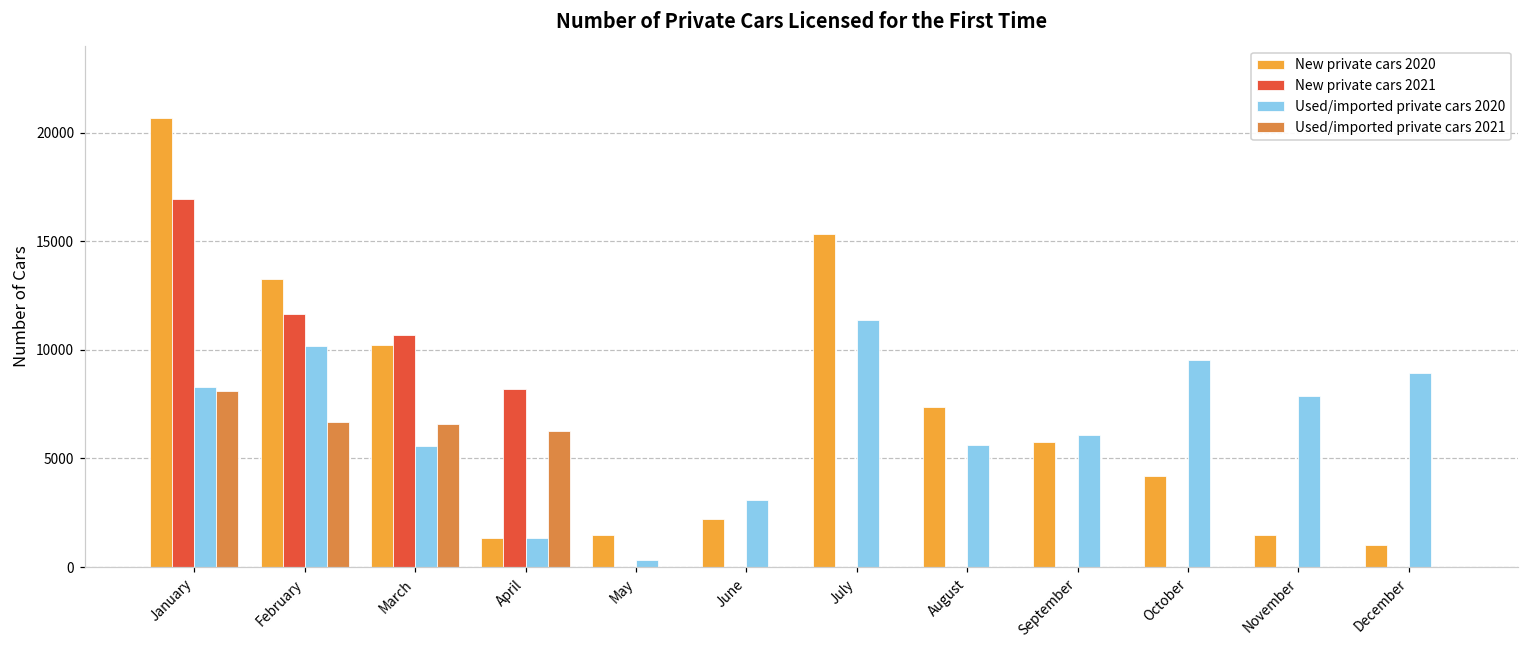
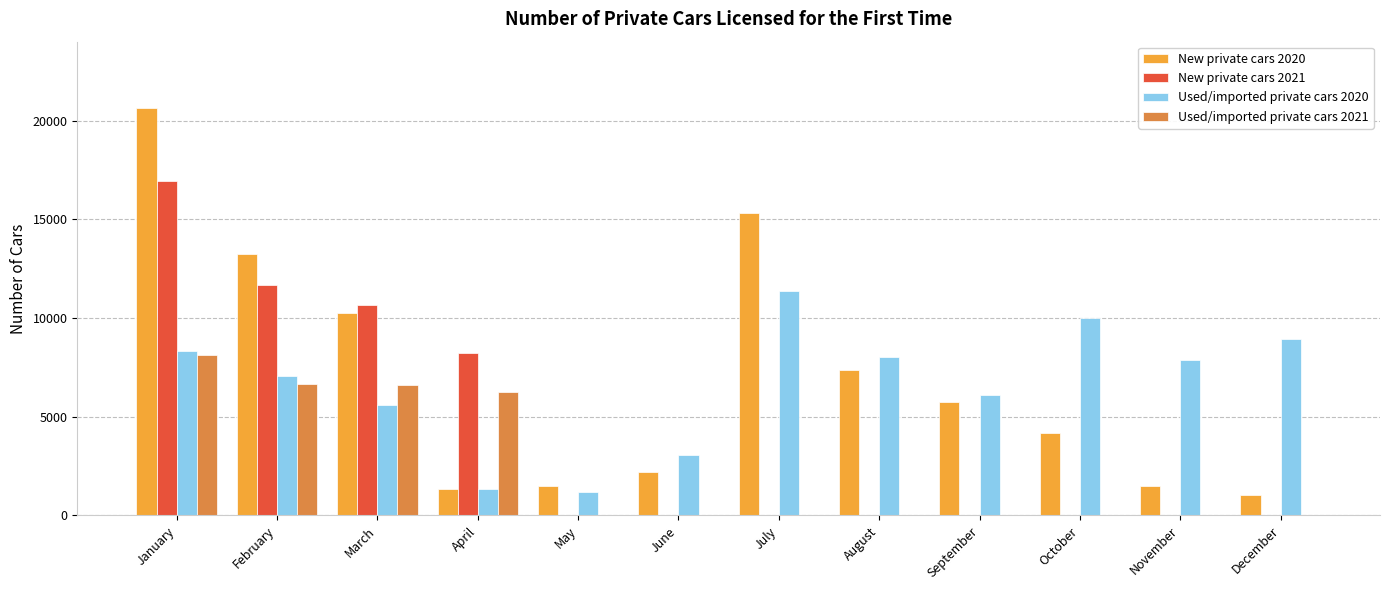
Used/imported private cars 2020, February: 10200 -> 7100
Used/imported private cars 2020, May: 300 -> 1200
Used/imported private cars 2020, August: 5600 -> 8000
Used/imported private cars 2020, October: 9500 -> 10000
